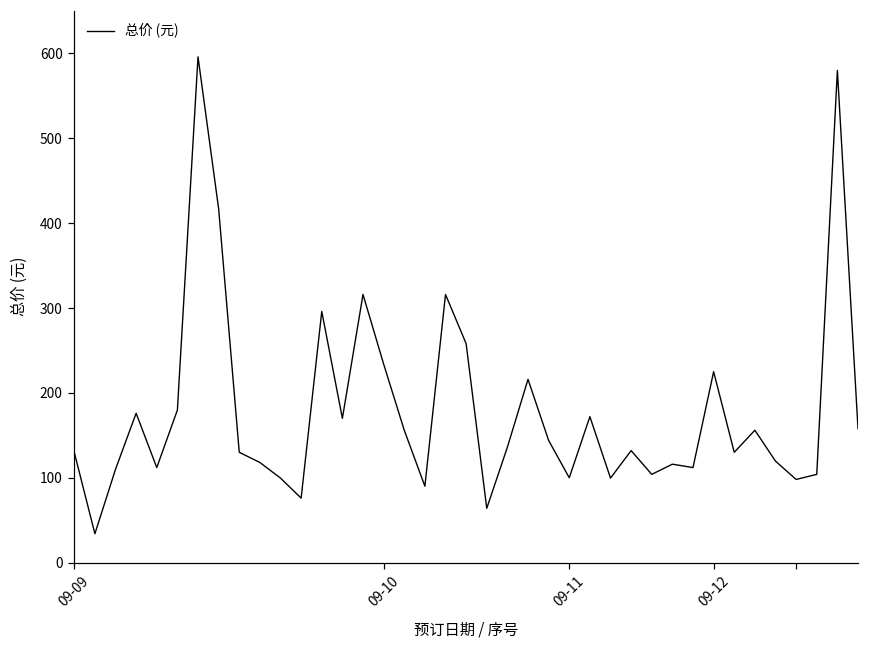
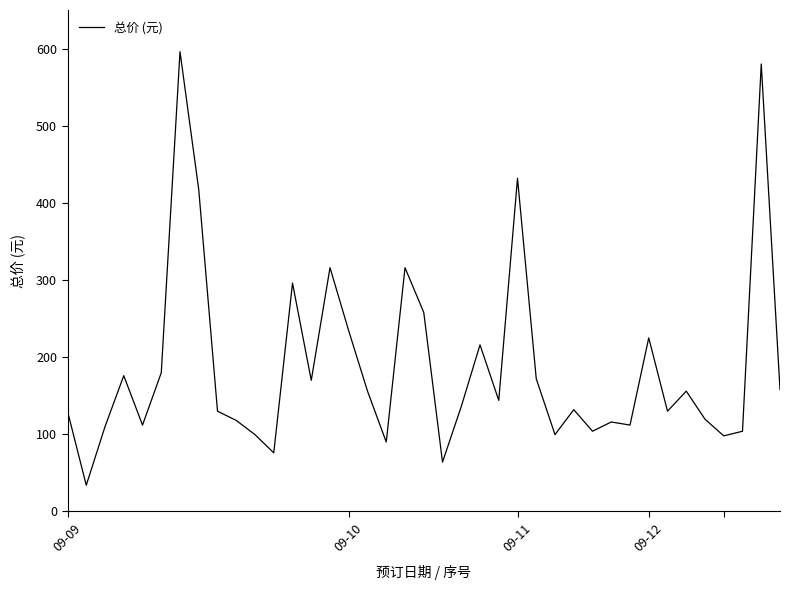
09-11: 100 -> 430
